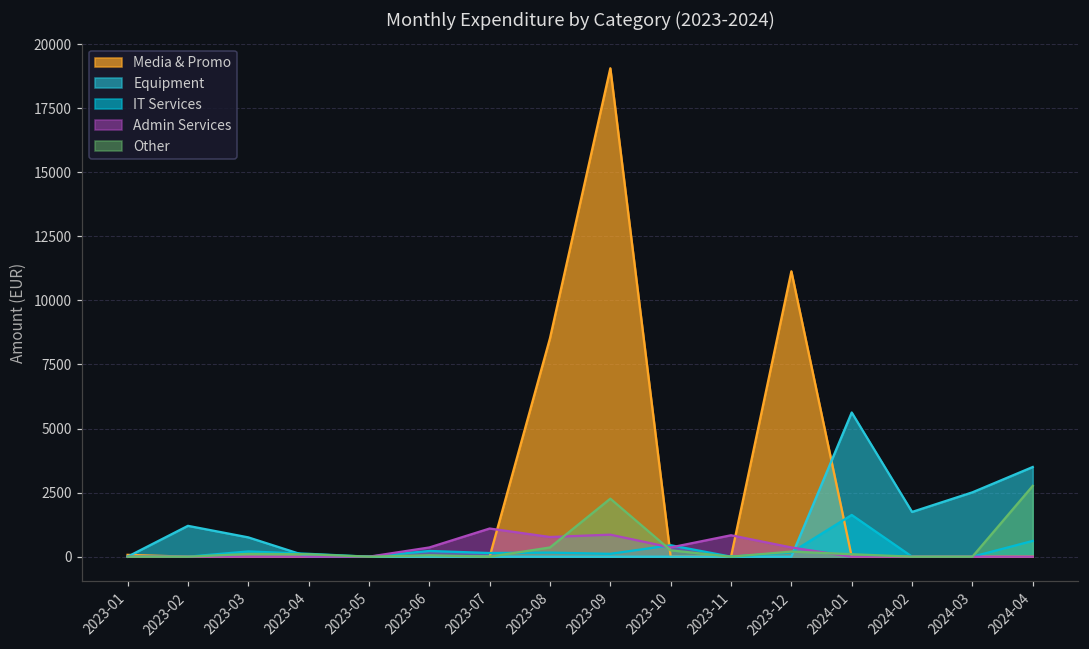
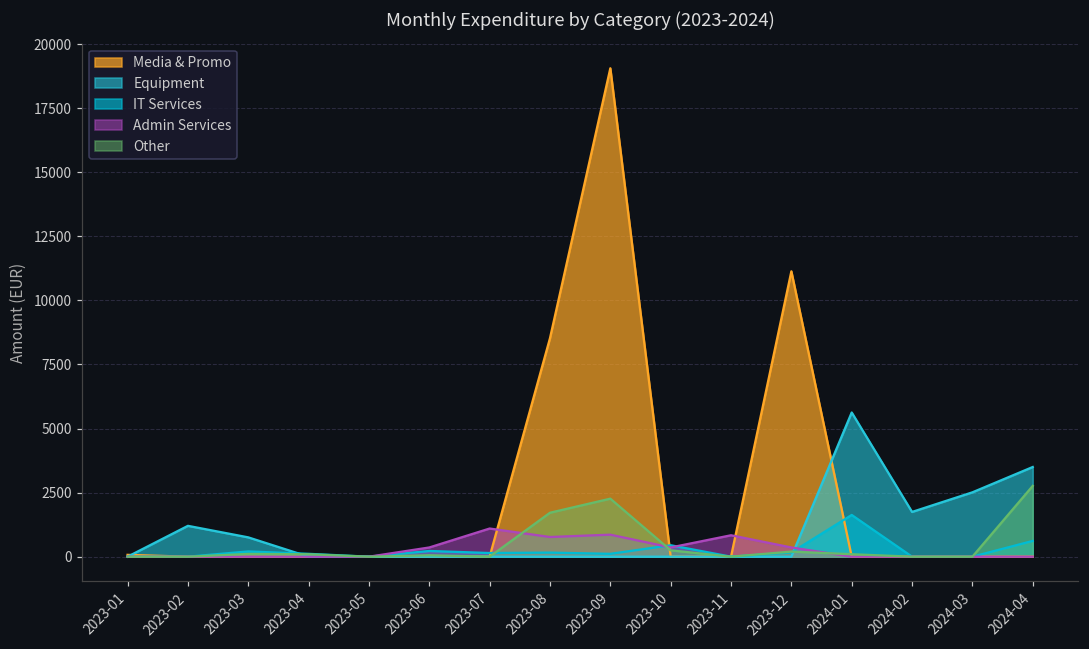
Other, 2023-08: 400 -> 1700
